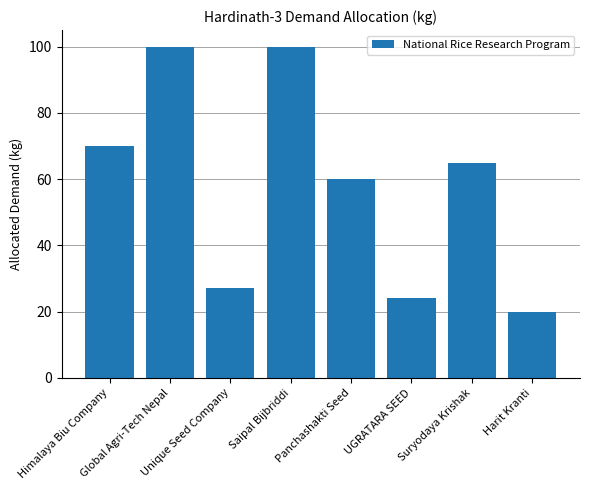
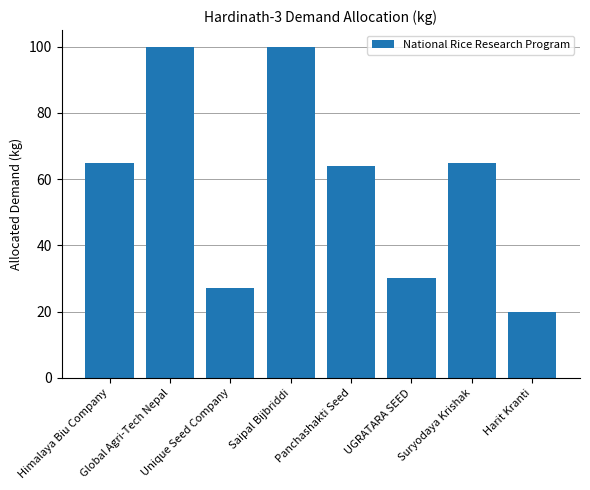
Himalaya Biu Company: 70 -> 65
Panchashakti Seed: 60 -> 64
UGRATARA SEED: 24 -> 30
